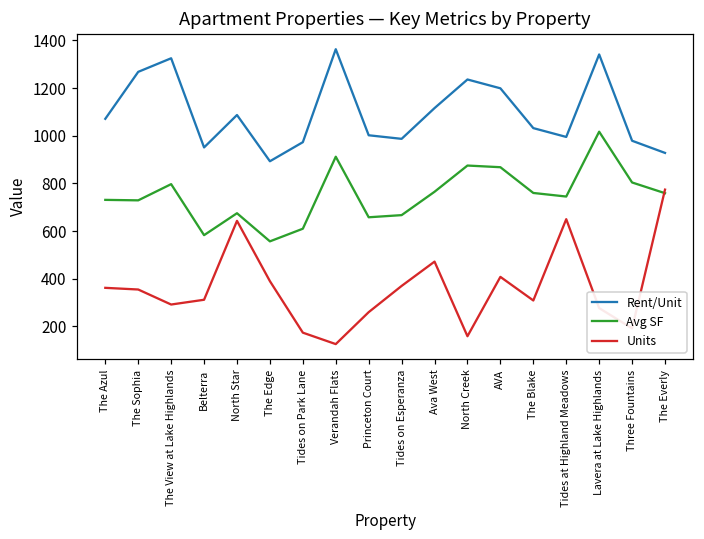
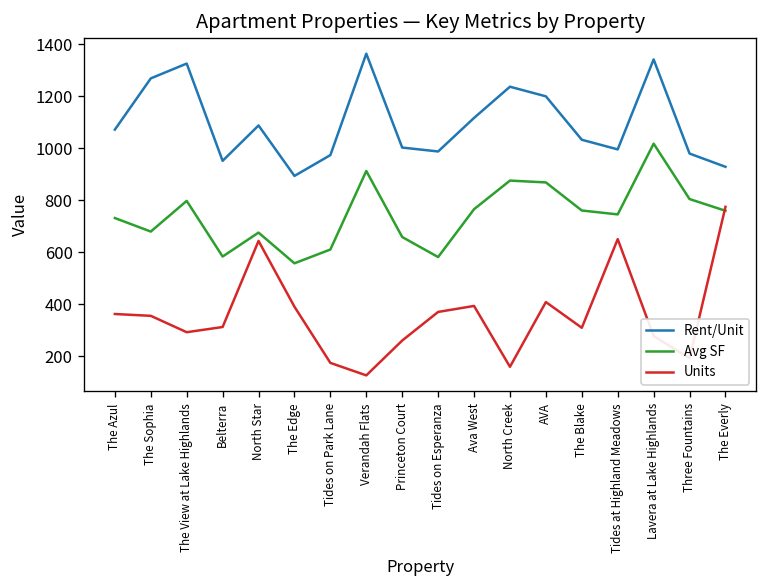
Avg SF, The Sophia: 730 -> 680
Avg SF, Tides on Esperanza: 670 -> 580
Units, Ava West: 470 -> 390
